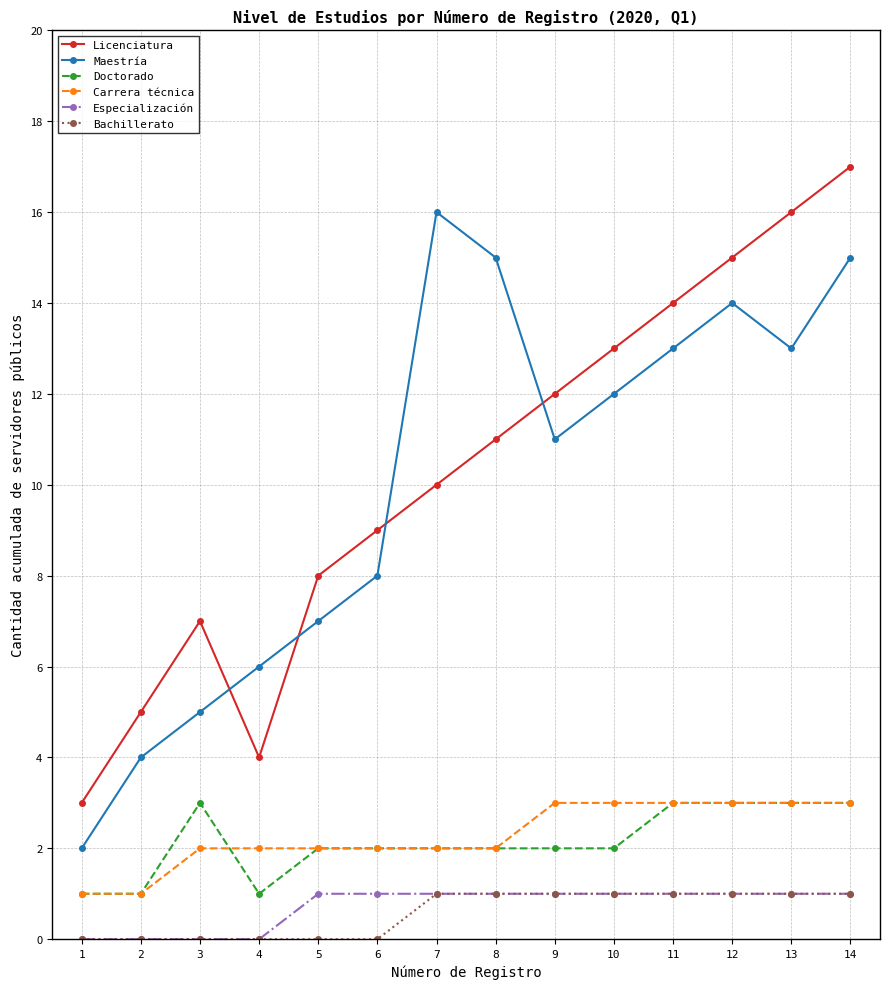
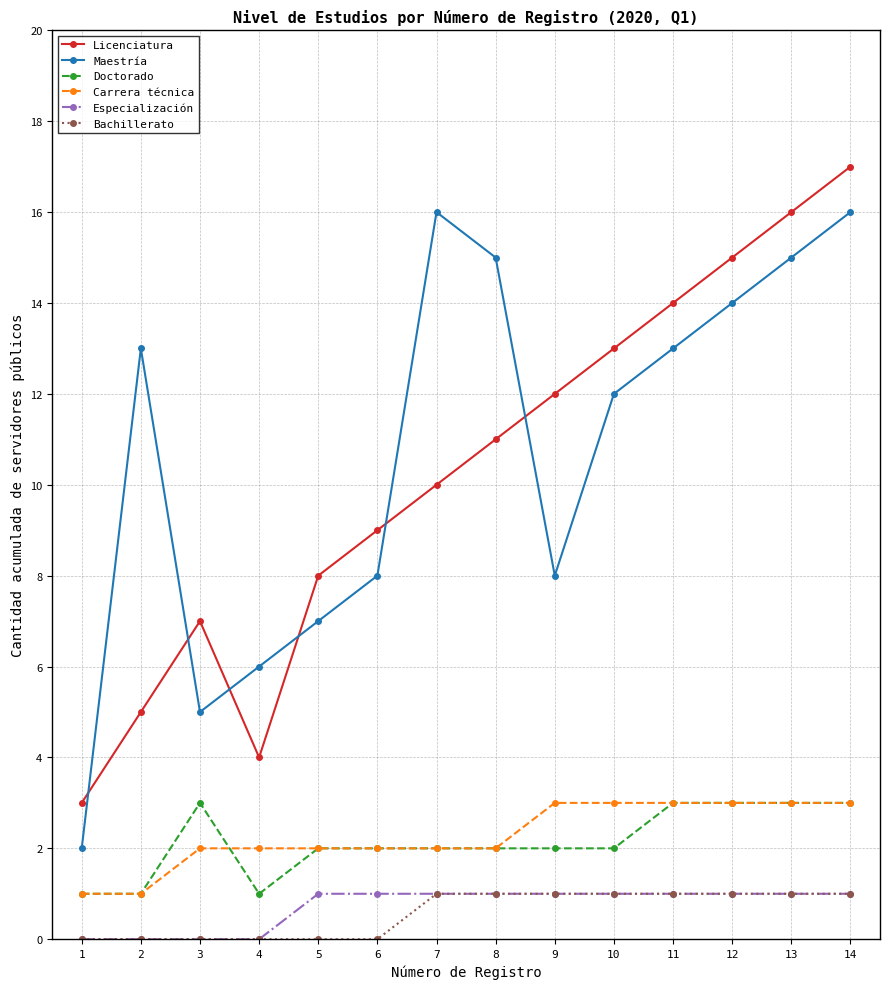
Maestría, 2: 4 -> 13
Maestría, 9: 11 -> 8
Maestría, 13: 13 -> 15
Maestría, 14: 15 -> 16
